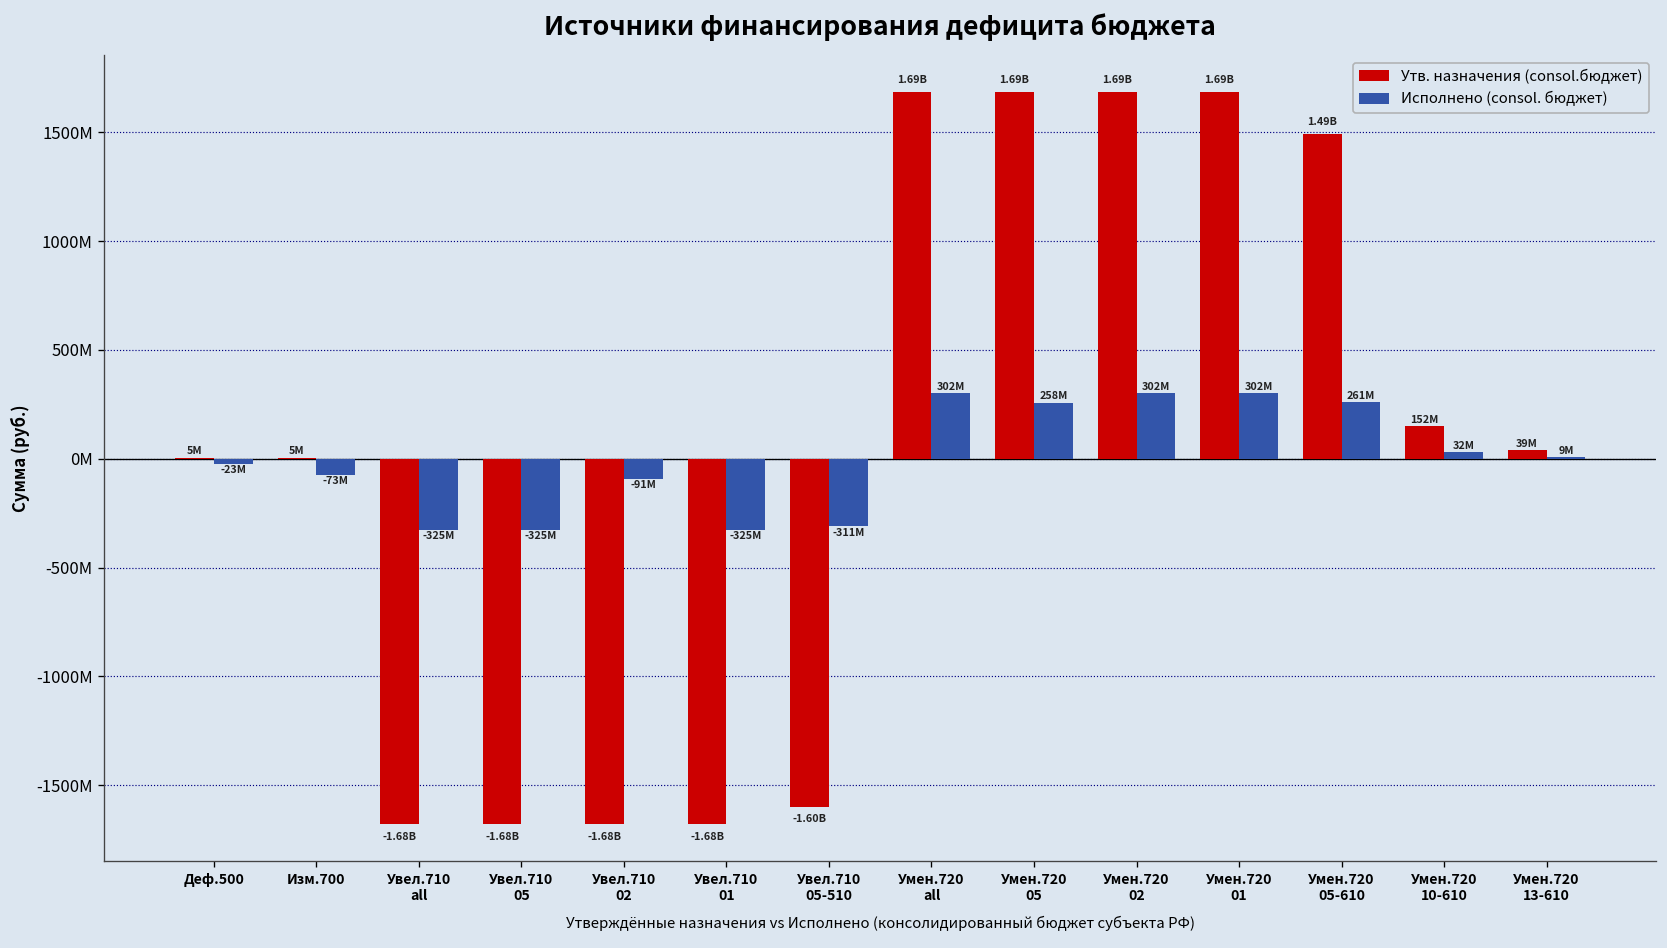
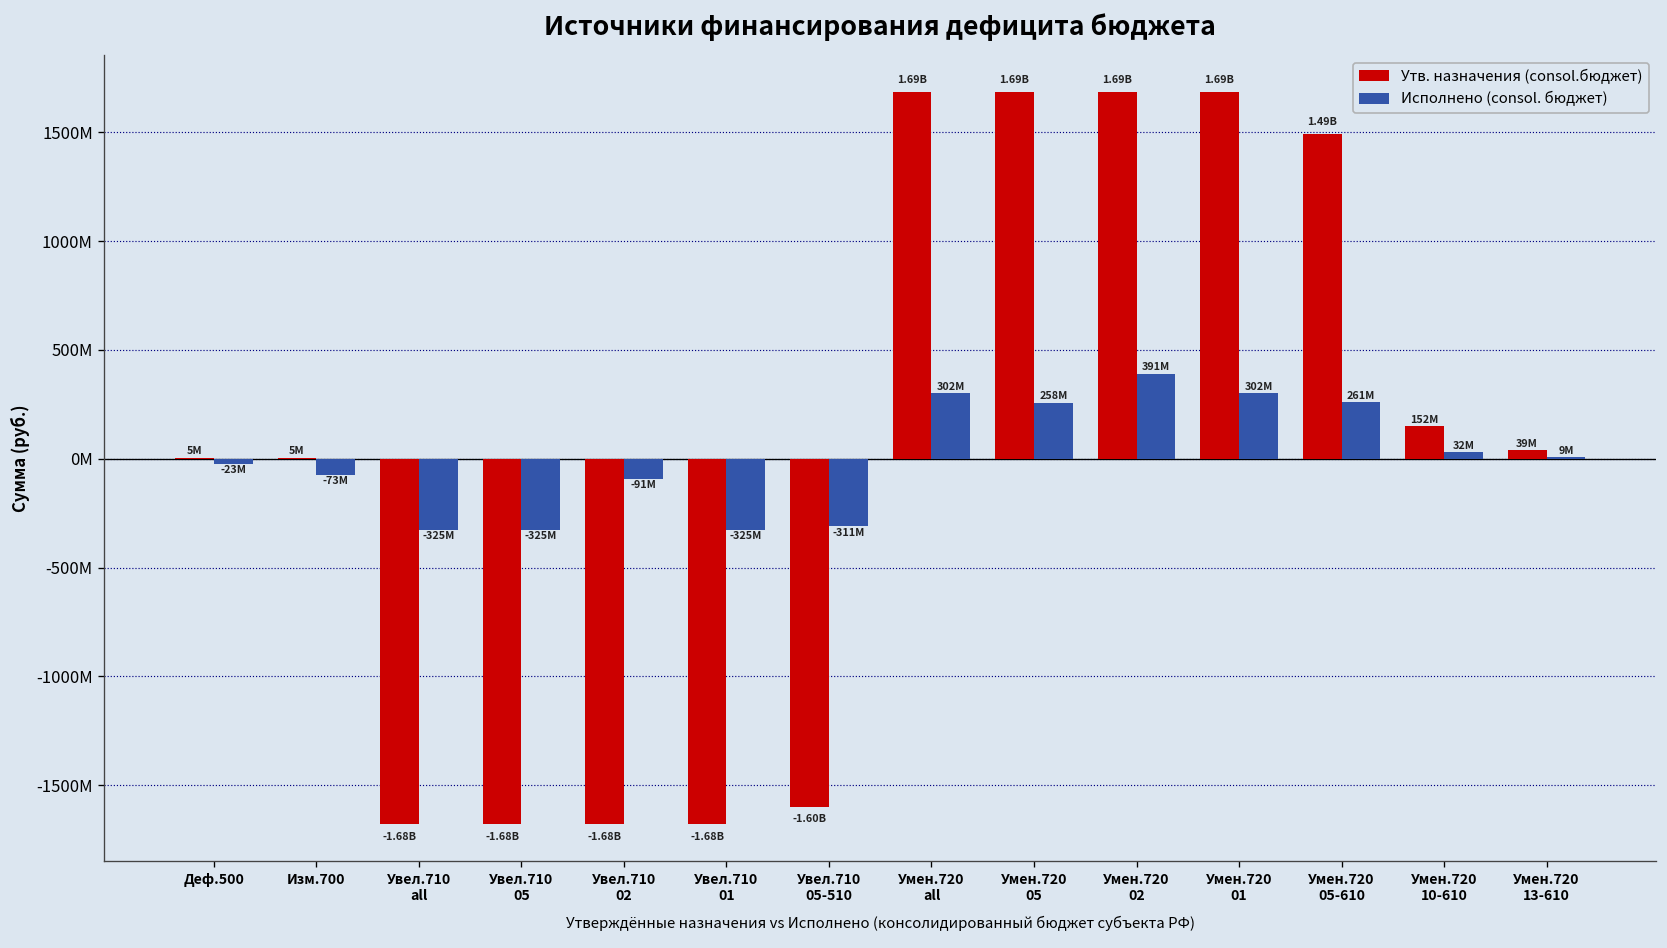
Исполнено (consol. бюджет), Умен.720 02: 302M -> 391M
